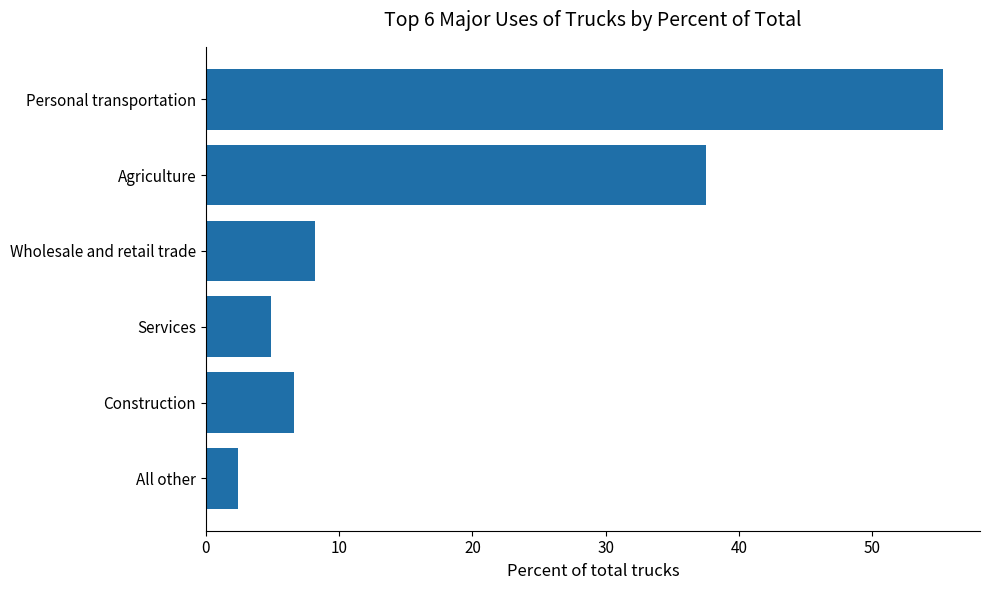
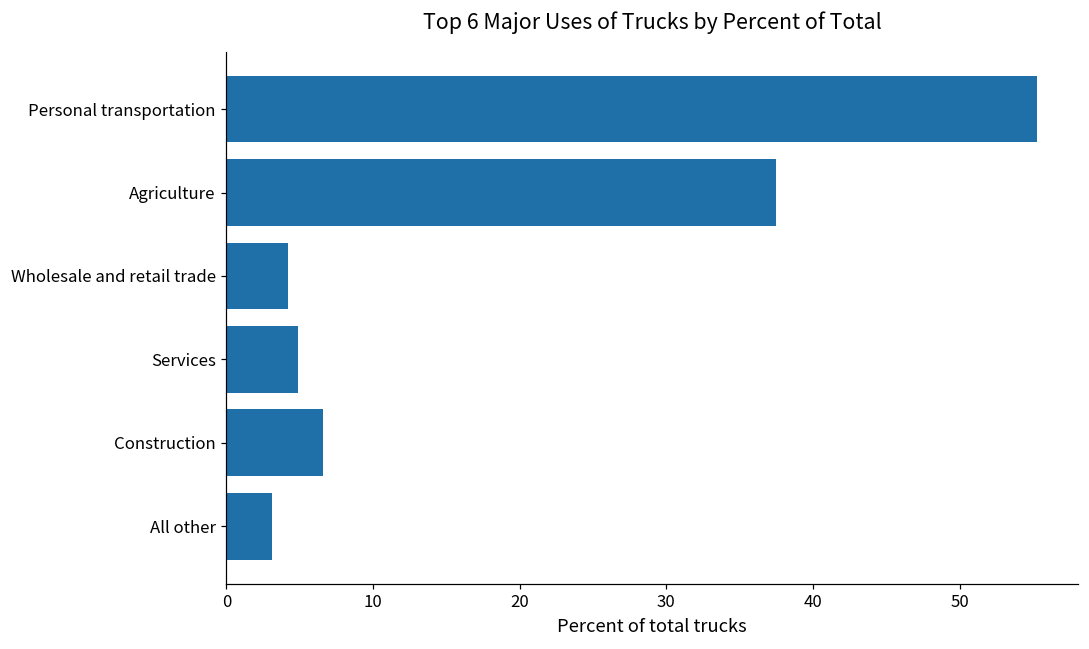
Wholesale and retail trade: 8.2 -> 4.2
All other: 2.4 -> 3.1
